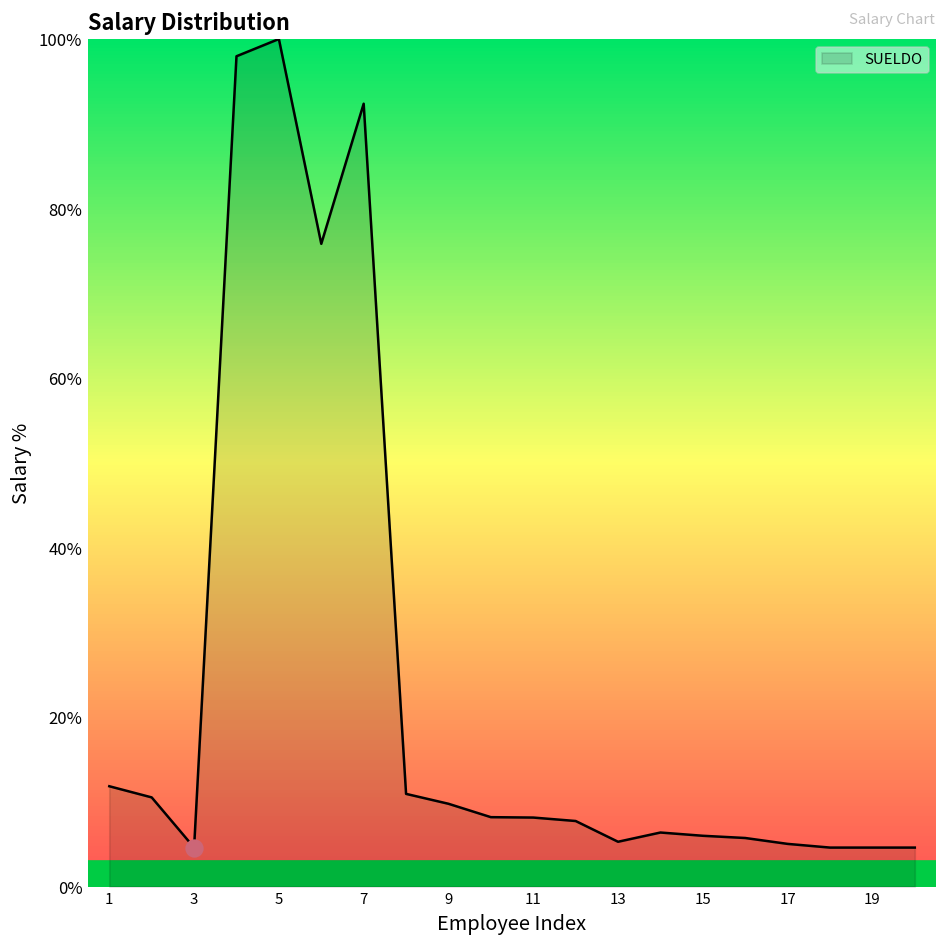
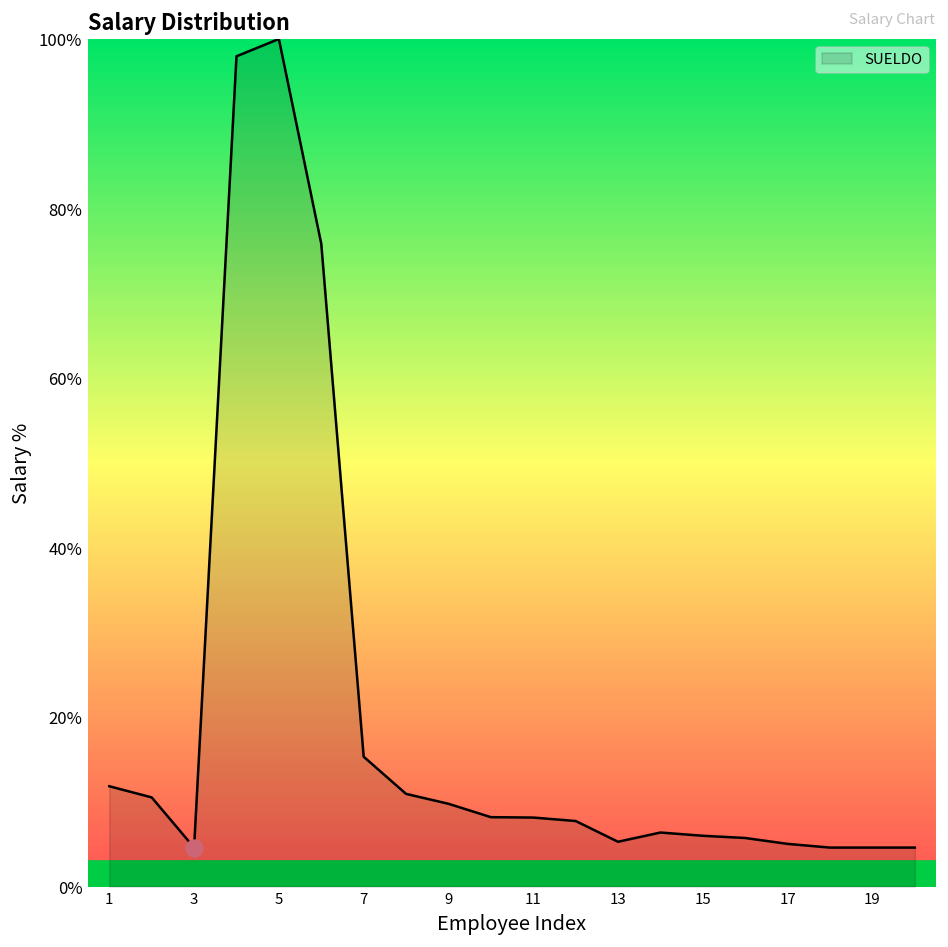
SUELDO, 7: 92% -> 15%
